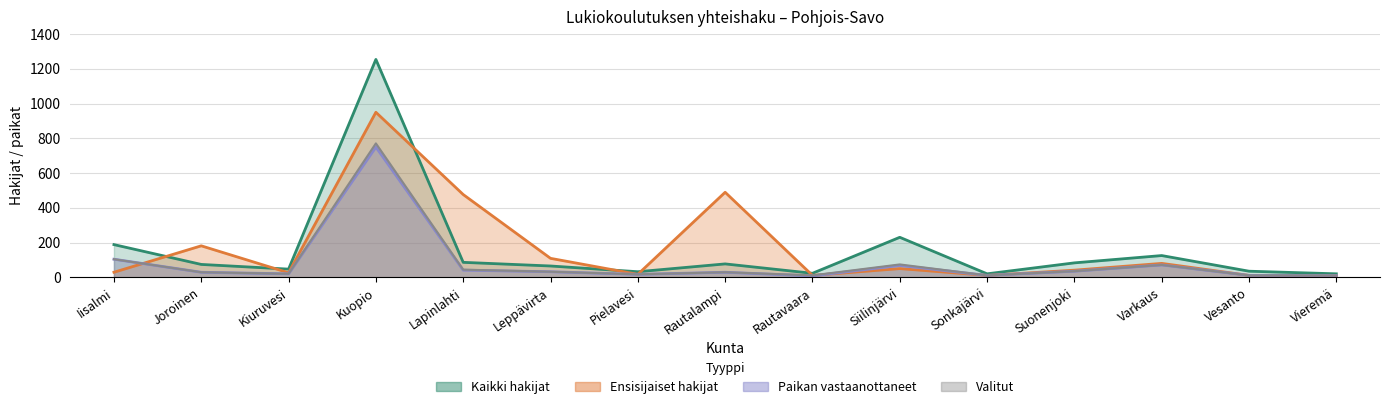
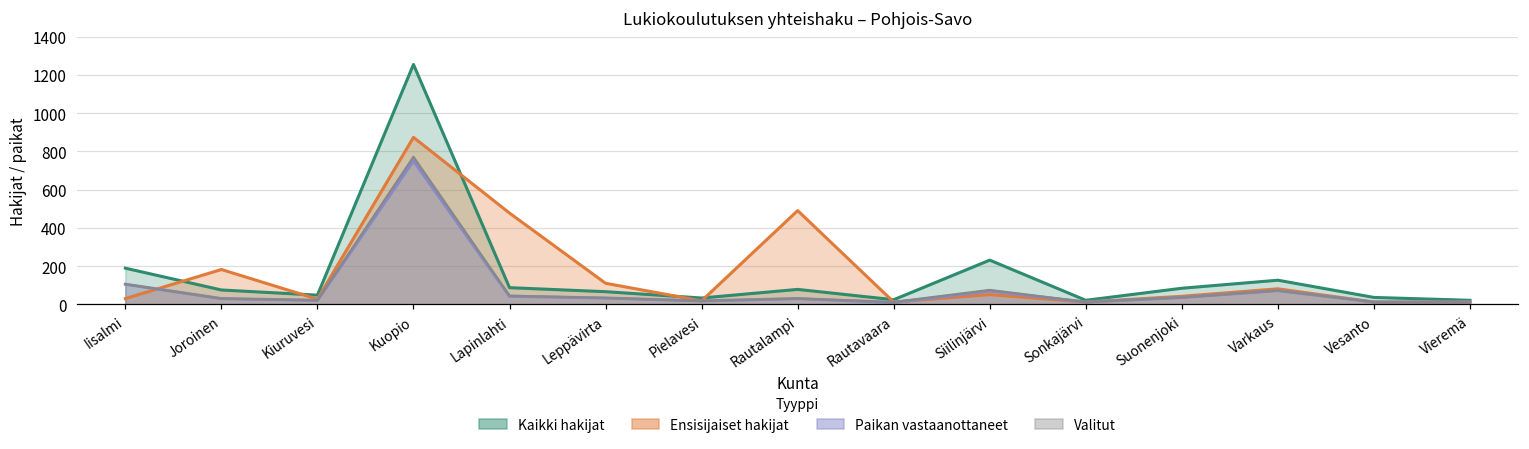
Ensisijaiset hakijat, Kuopio: 950 -> 870
